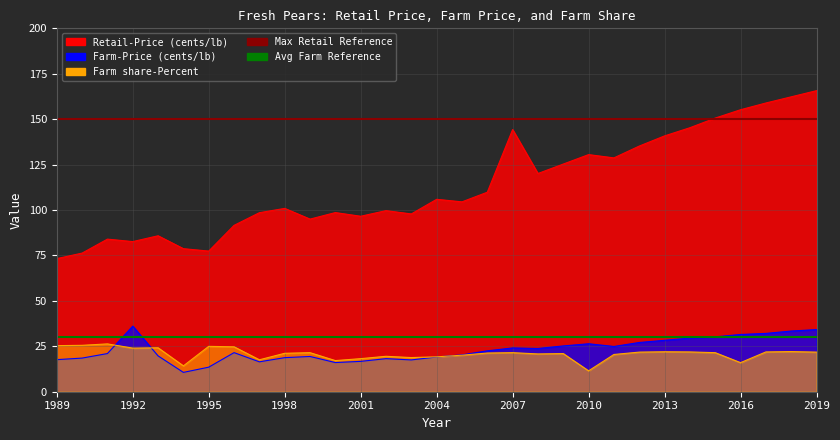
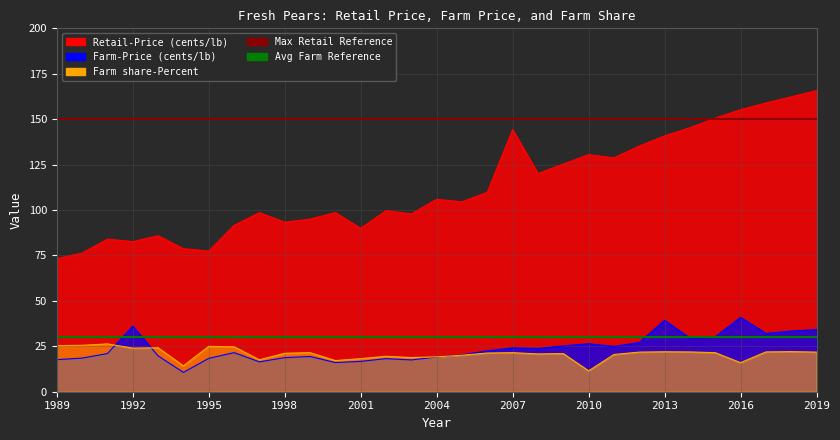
Farm-Price (cents/lb), 1995: 14 -> 18
Retail-Price (cents/lb), 1998: 101 -> 93
Retail-Price (cents/lb), 2001: 97 -> 90
Farm-Price (cents/lb), 2013: 28 -> 39
Farm-Price (cents/lb), 2016: 32 -> 41
